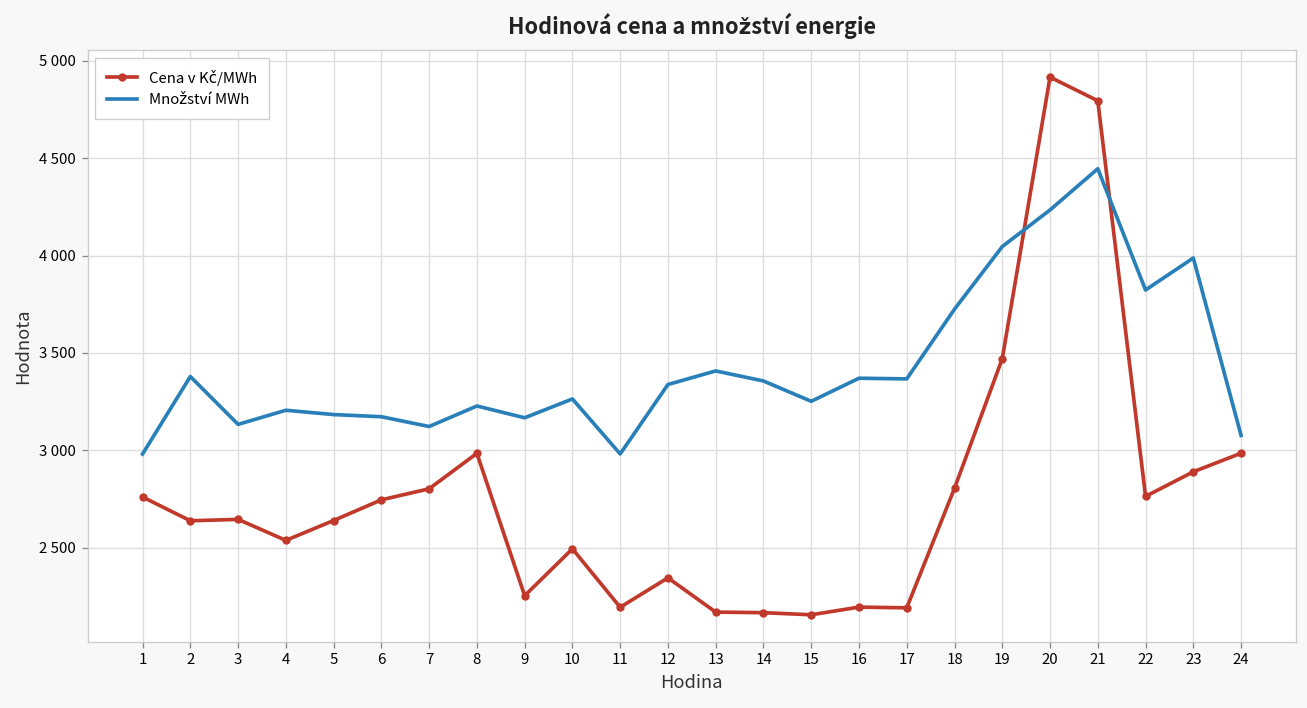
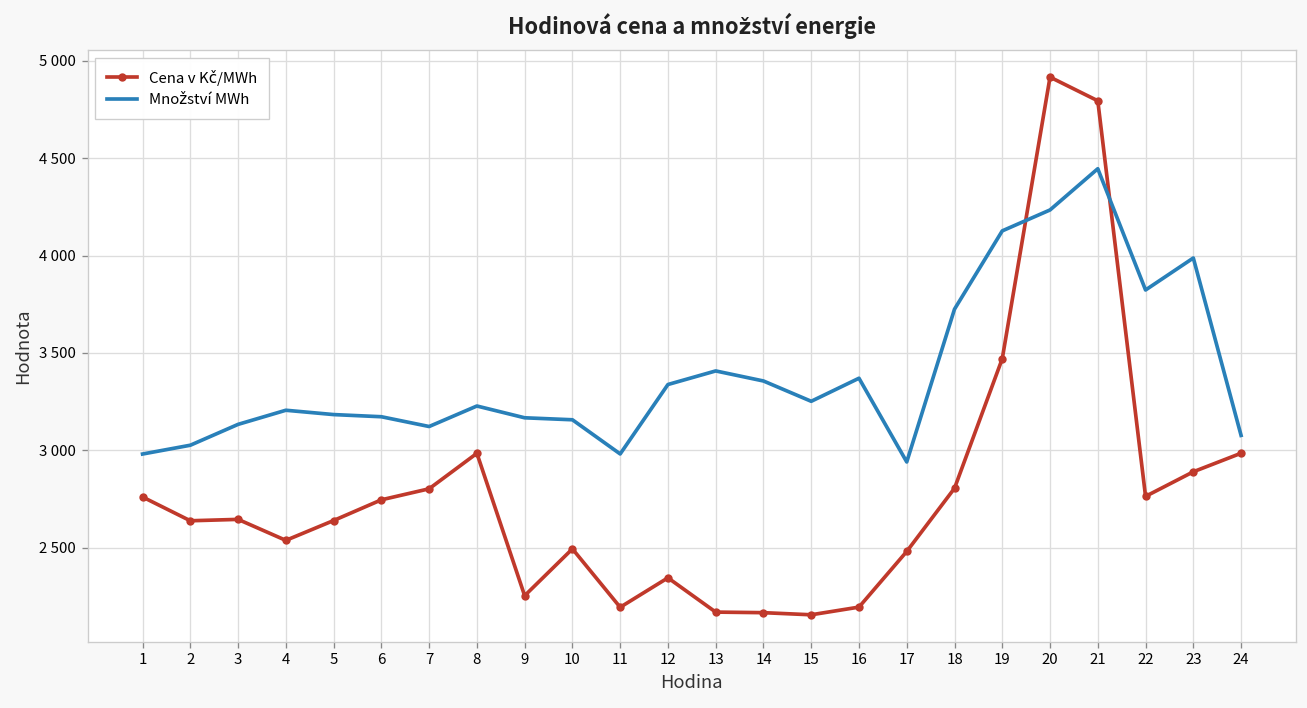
Množství MWh, 2: 3380 -> 3030
Množství MWh, 10: 3260 -> 3160
Cena v Kč/MWh, 17: 2190 -> 2480
Množství MWh, 17: 3370 -> 2940
Množství MWh, 19: 4050 -> 4130
